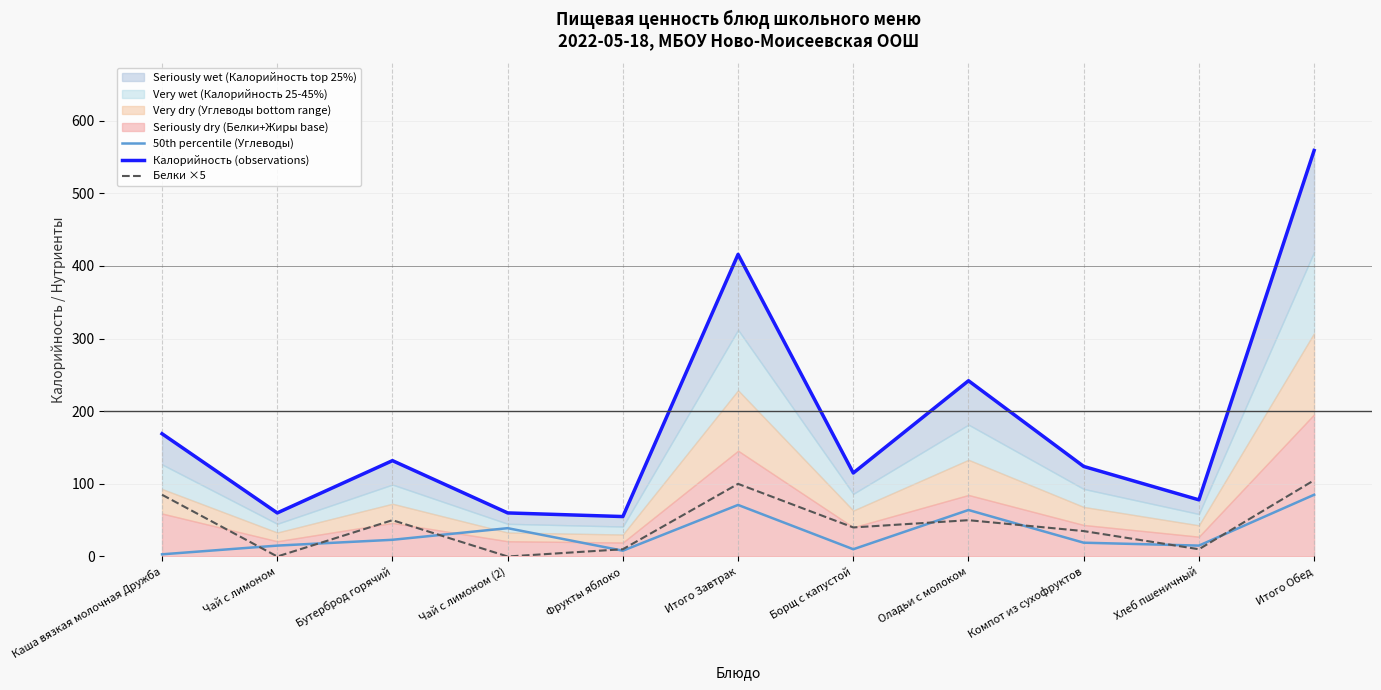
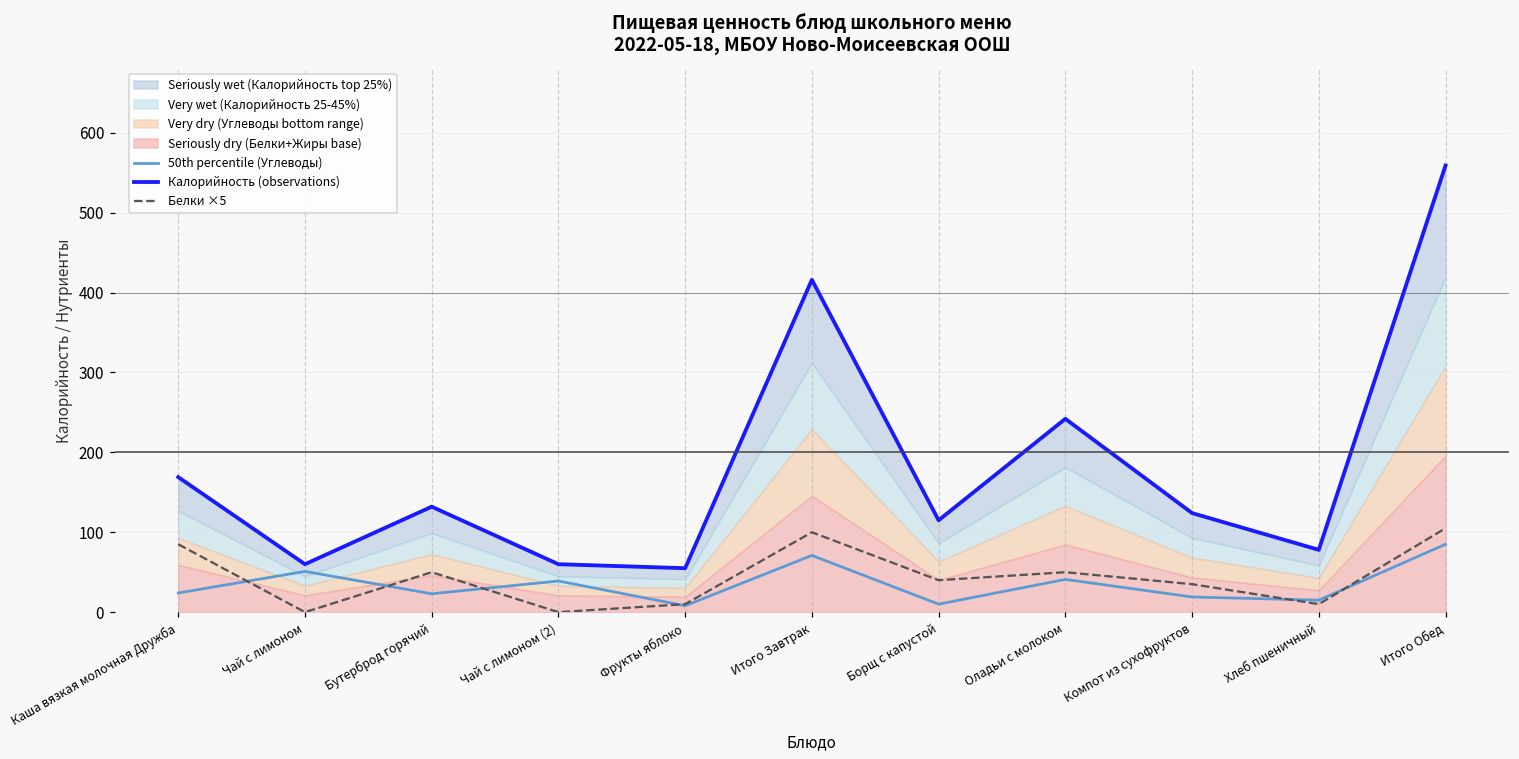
50th percentile (Углеводы), Каша вязкая молочная Дружба: 0 -> 20
50th percentile (Углеводы), Чай с лимоном: 20 -> 50
50th percentile (Углеводы), Оладьи с молоком: 60 -> 40
